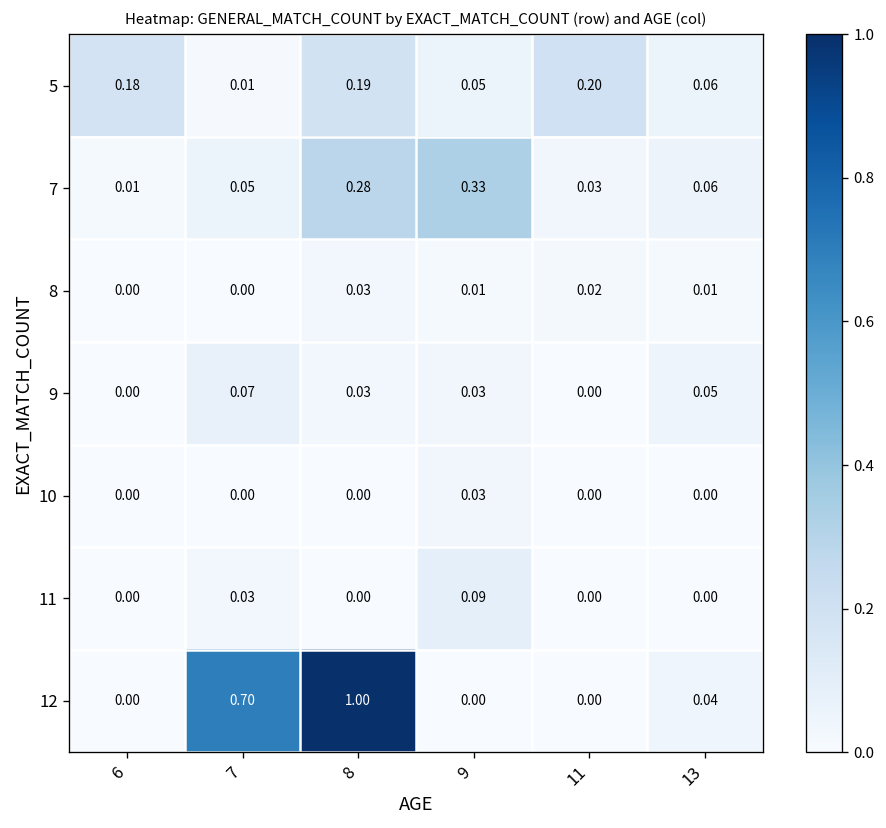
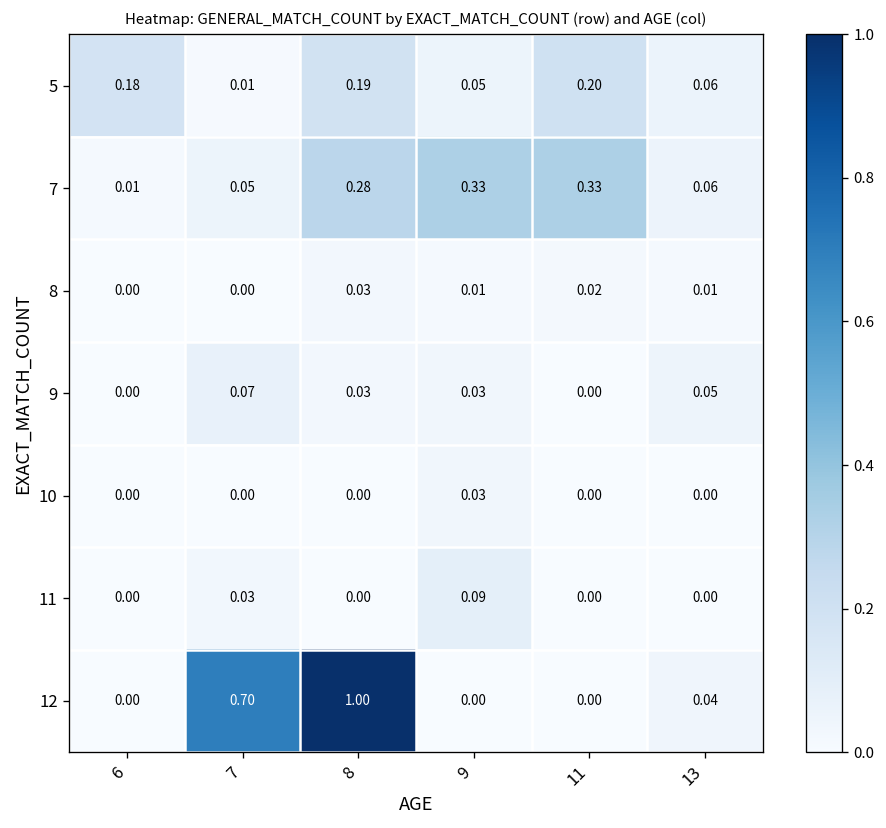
7, 11: 0.03 -> 0.33
